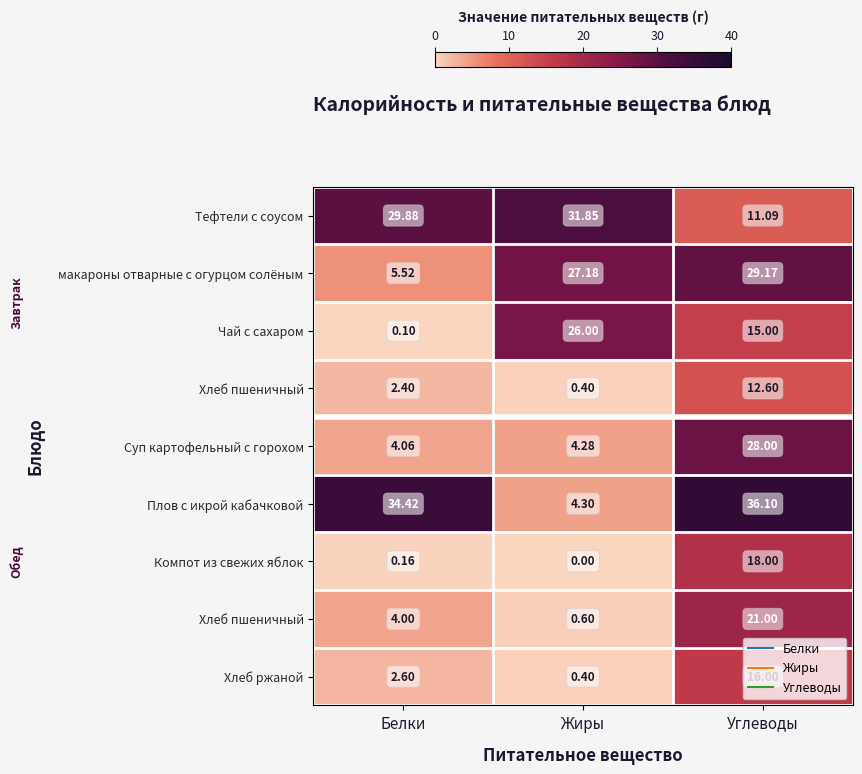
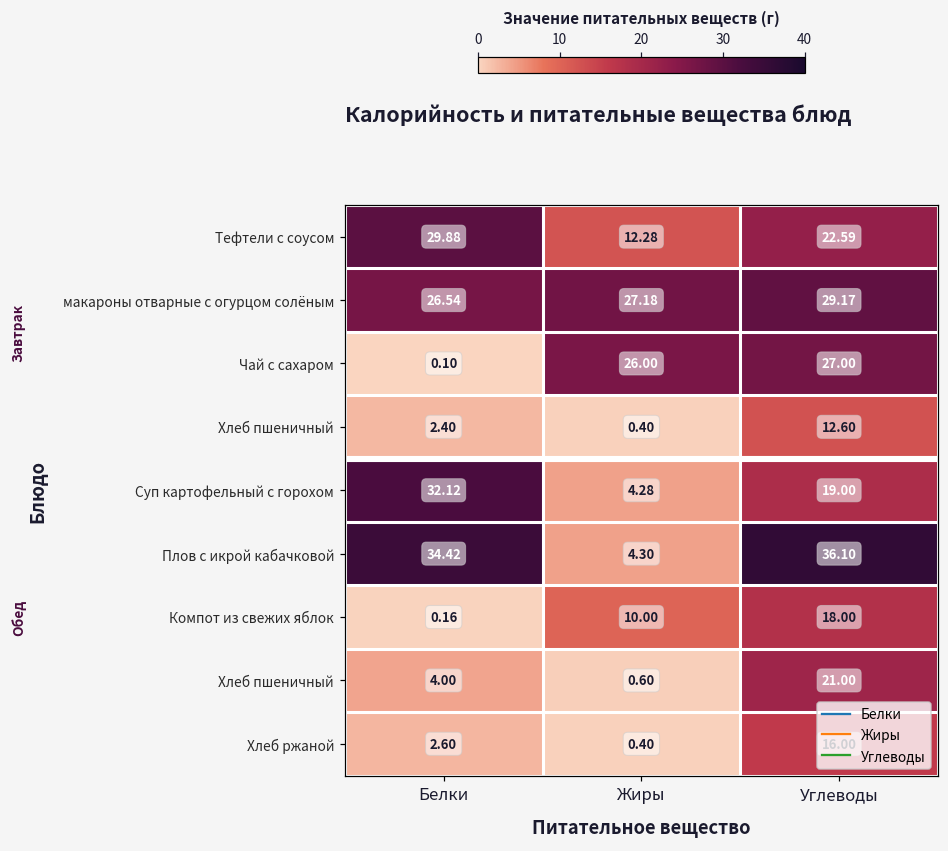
Тефтели с соусом, Жиры: 31.85 -> 12.28
Тефтели с соусом, Углеводы: 11.09 -> 22.59
макароны отварные с огурцом солёным, Белки: 5.52 -> 26.54
Чай с сахаром, Углеводы: 15.00 -> 27.00
Суп картофельный с горохом, Белки: 4.06 -> 32.12
Суп картофельный с горохом, Углеводы: 28.00 -> 19.00
Компот из свежих яблок, Жиры: 0.00 -> 10.00
